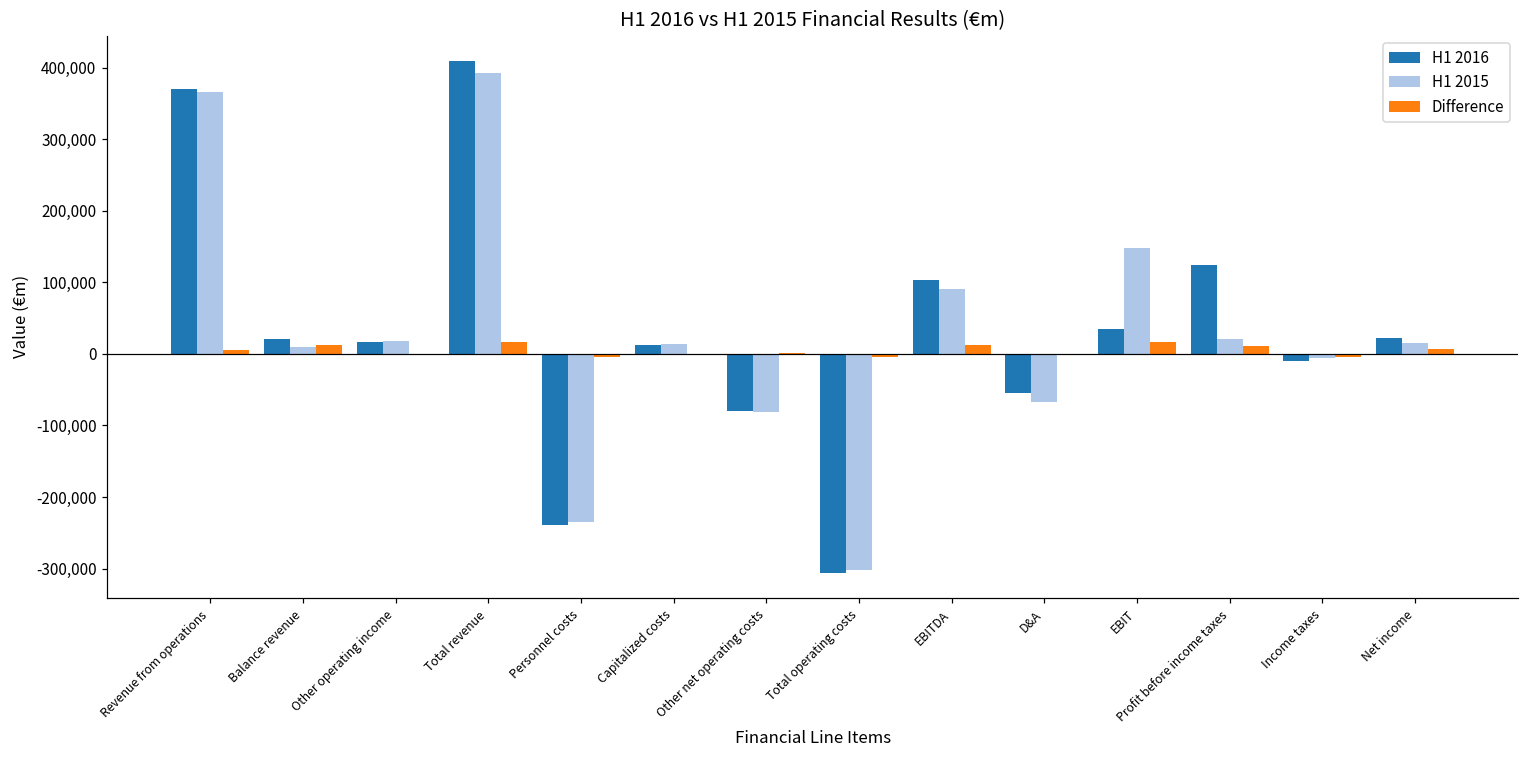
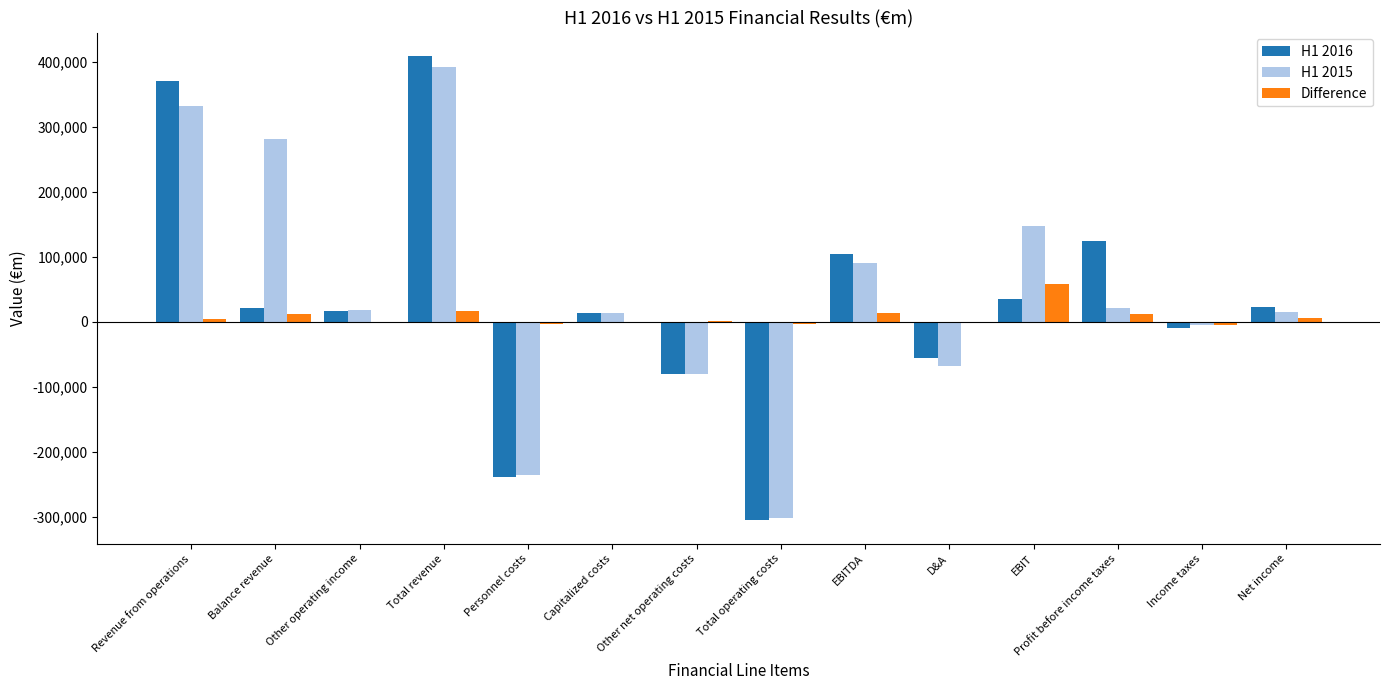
H1 2015, Revenue from operations: 370,000 -> 330,000
H1 2015, Balance revenue: 10,000 -> 280,000
Difference, EBIT: 20,000 -> 60,000
